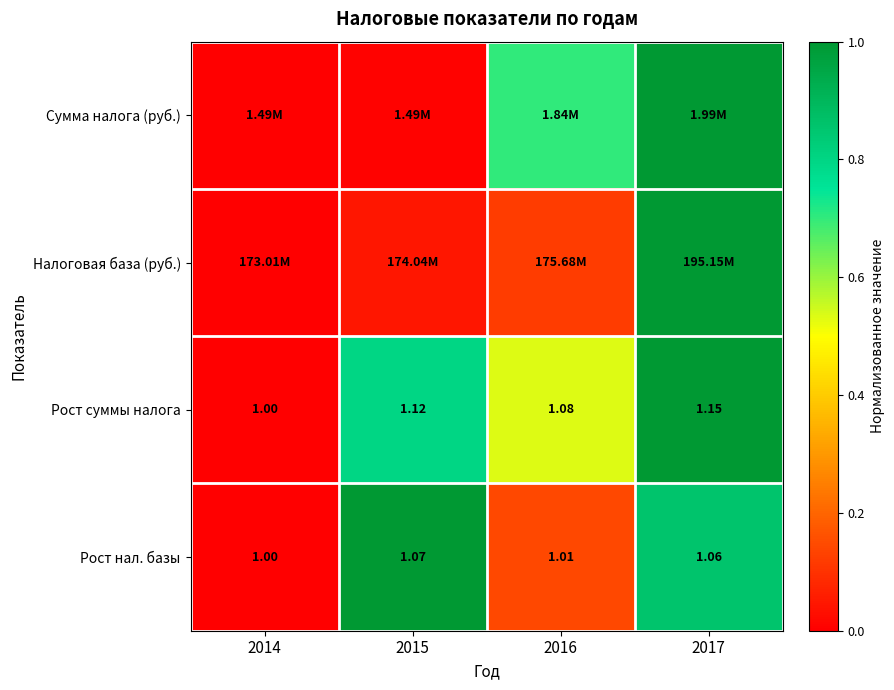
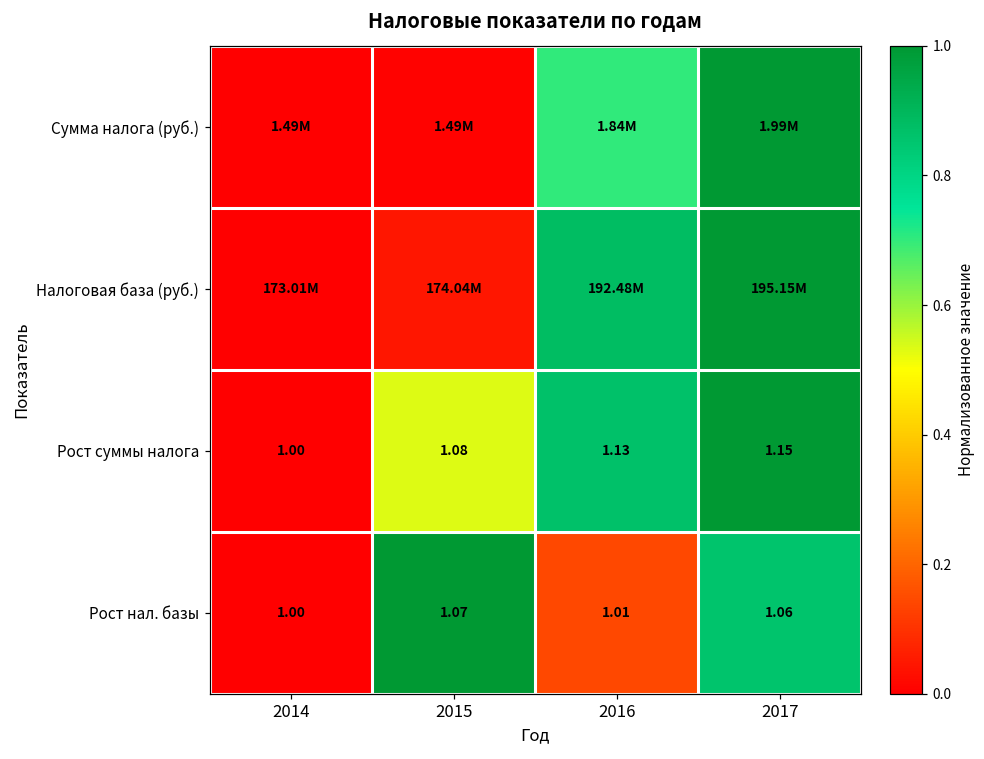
Налоговая база (руб.), 2016: 175.68М -> 192.48М
Рост суммы налога, 2015: 1.12 -> 1.08
Рост суммы налога, 2016: 1.08 -> 1.13
